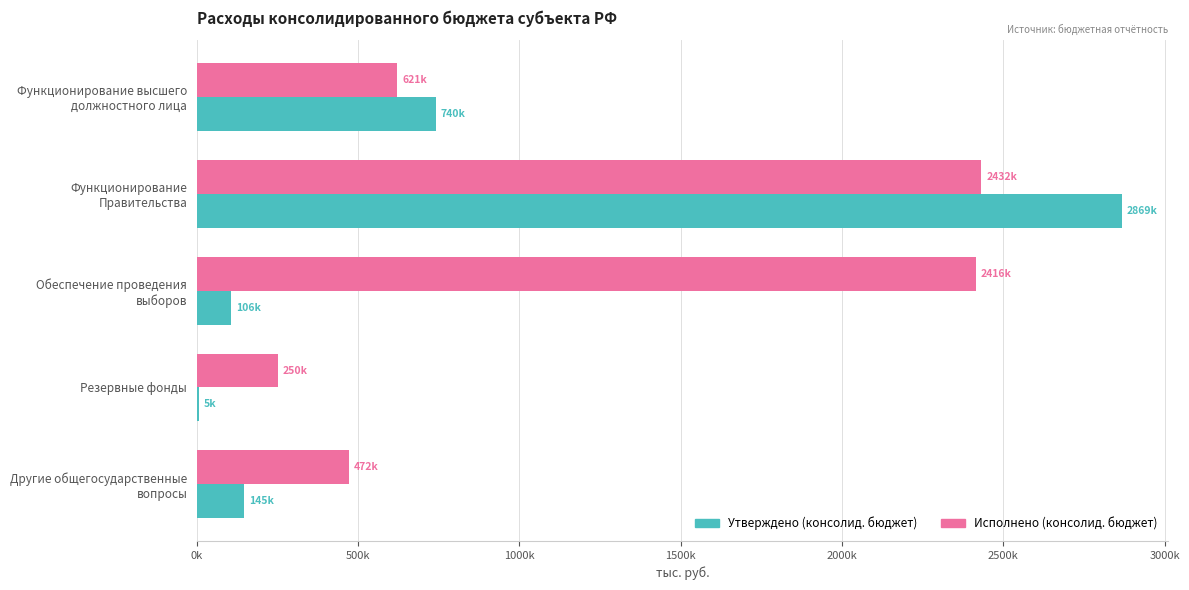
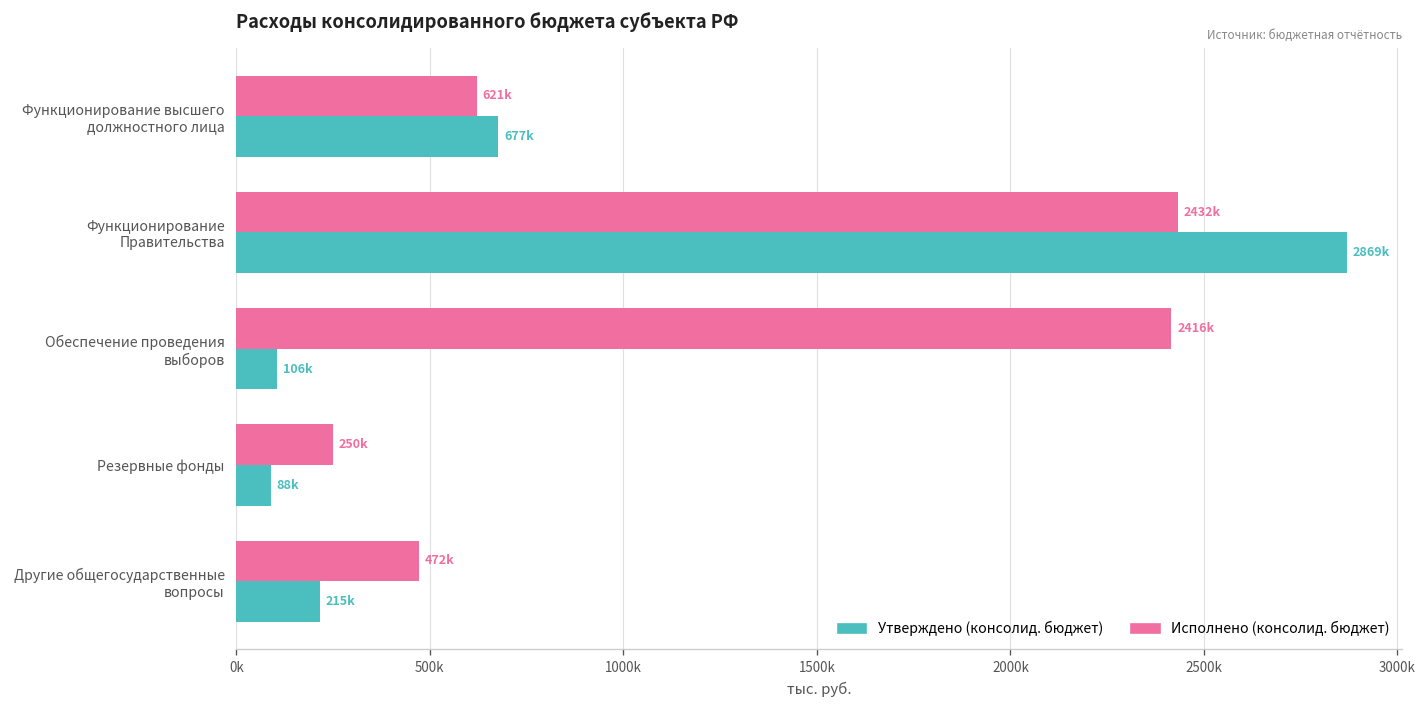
Утверждено (консолид. бюджет), Функционирование высшего должностного лица: 740k -> 677k
Утверждено (консолид. бюджет), Резервные фонды: 5k -> 88k
Утверждено (консолид. бюджет), Другие общегосударственные вопросы: 145k -> 215k
